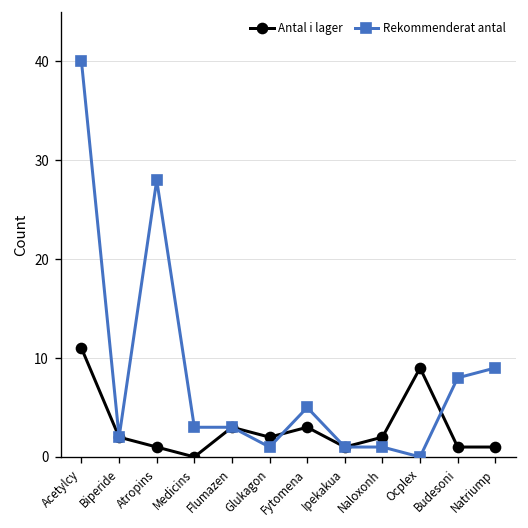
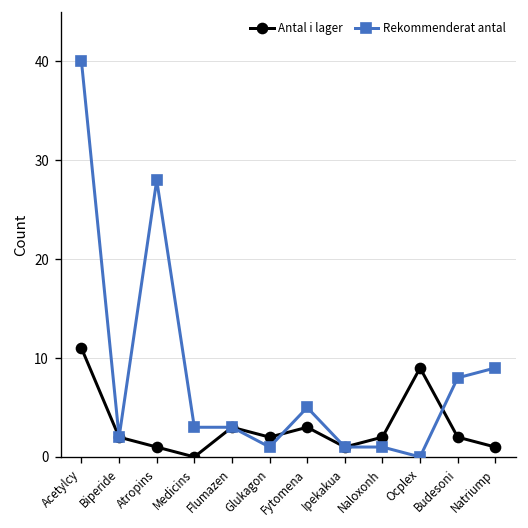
Antal i lager, Budesoni: 1 -> 2
